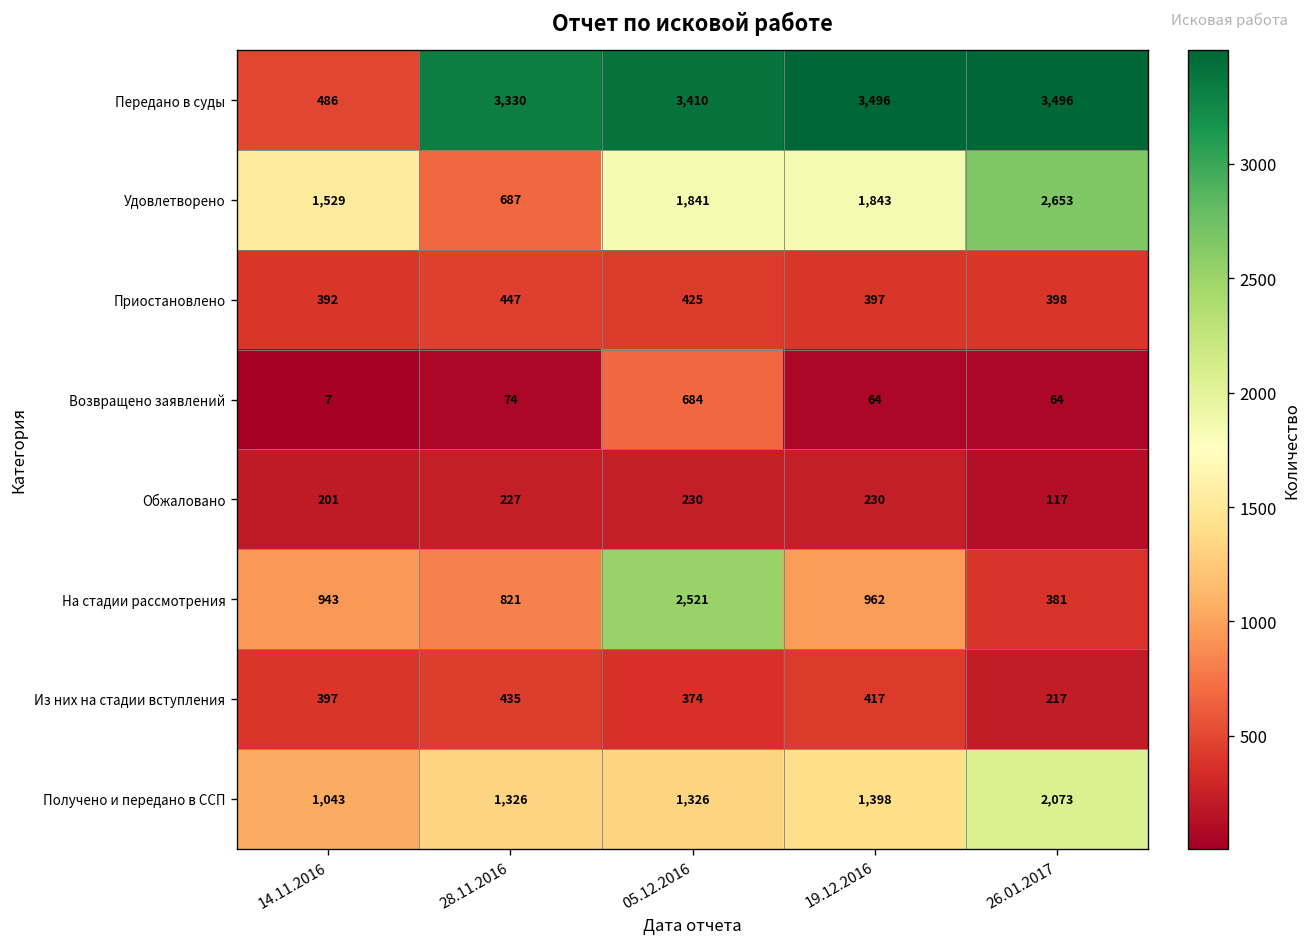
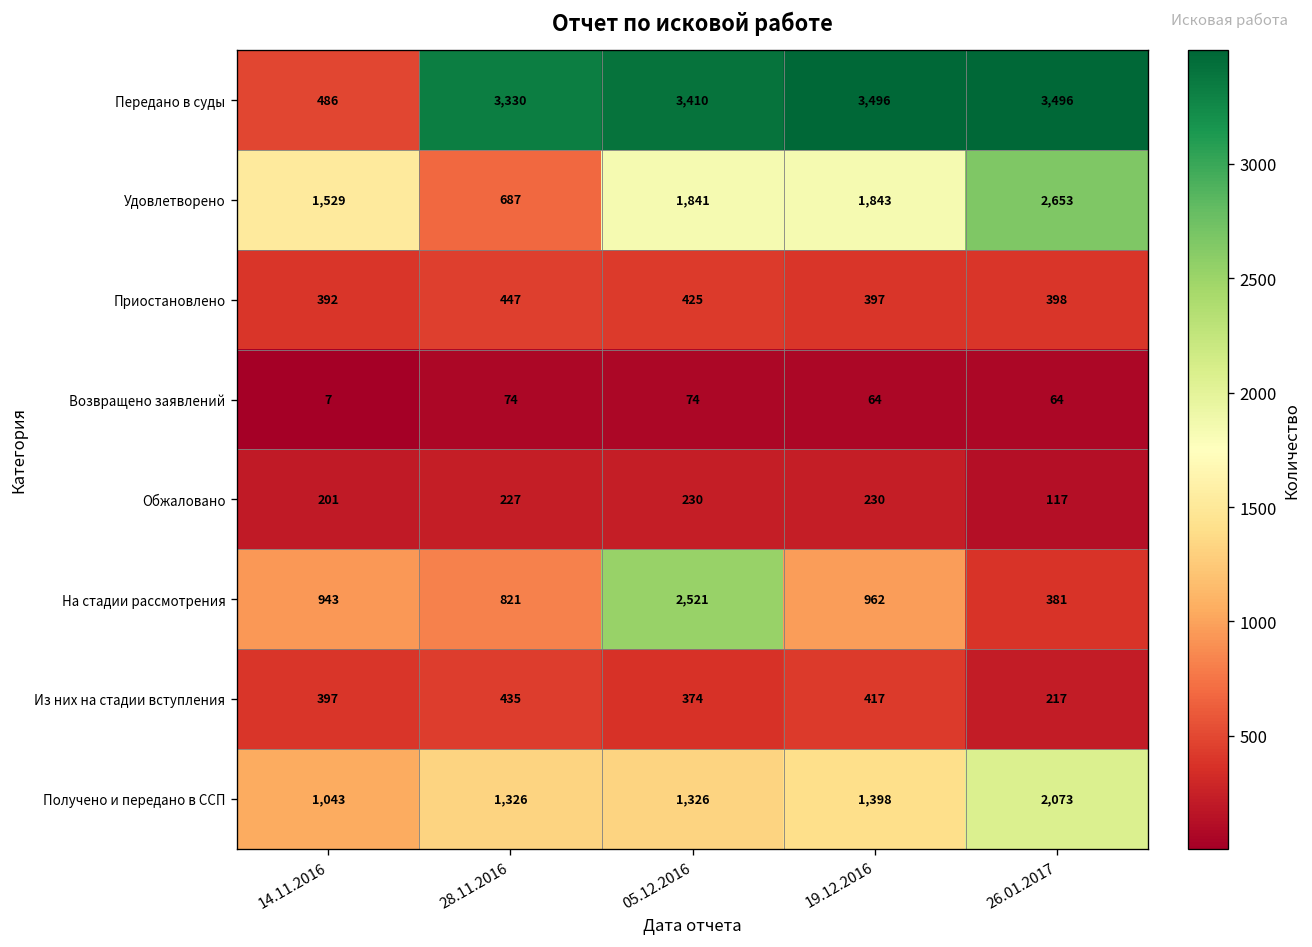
Возвращено заявлений, 05.12.2016: 684 -> 74
